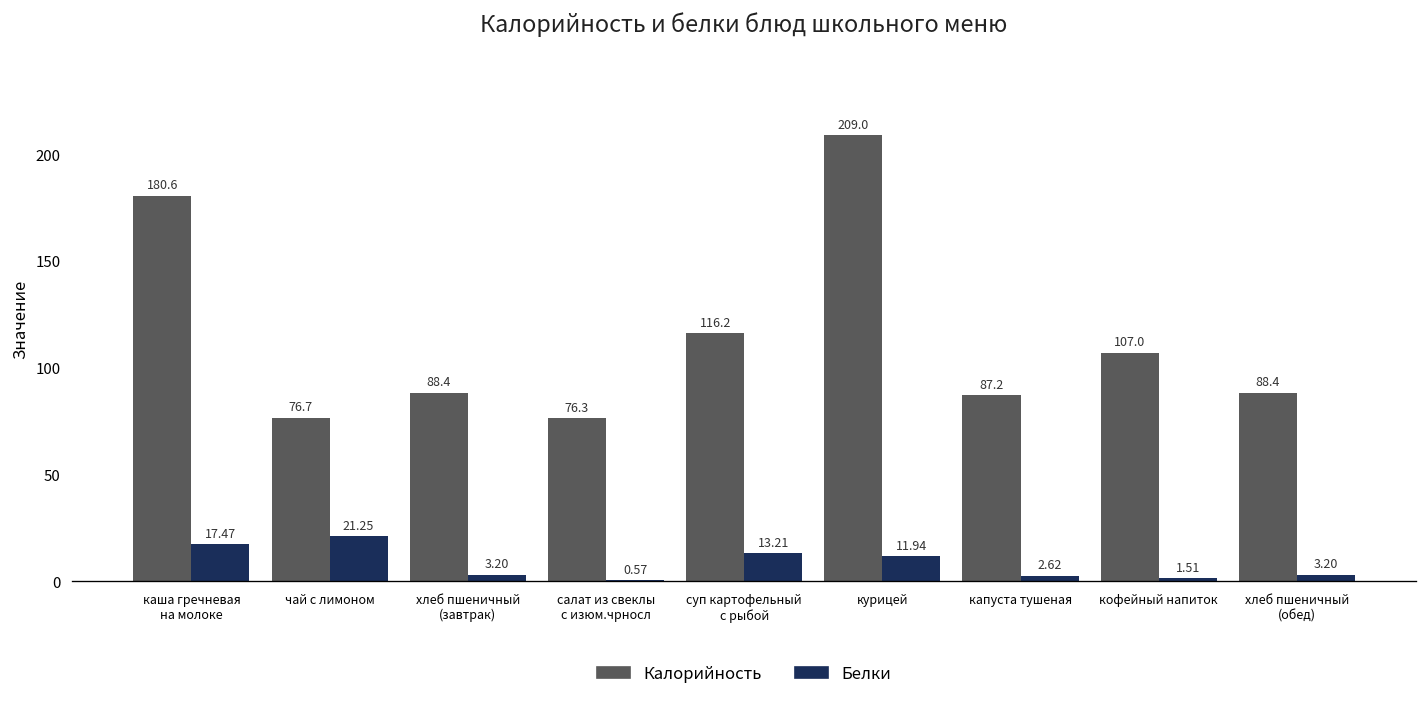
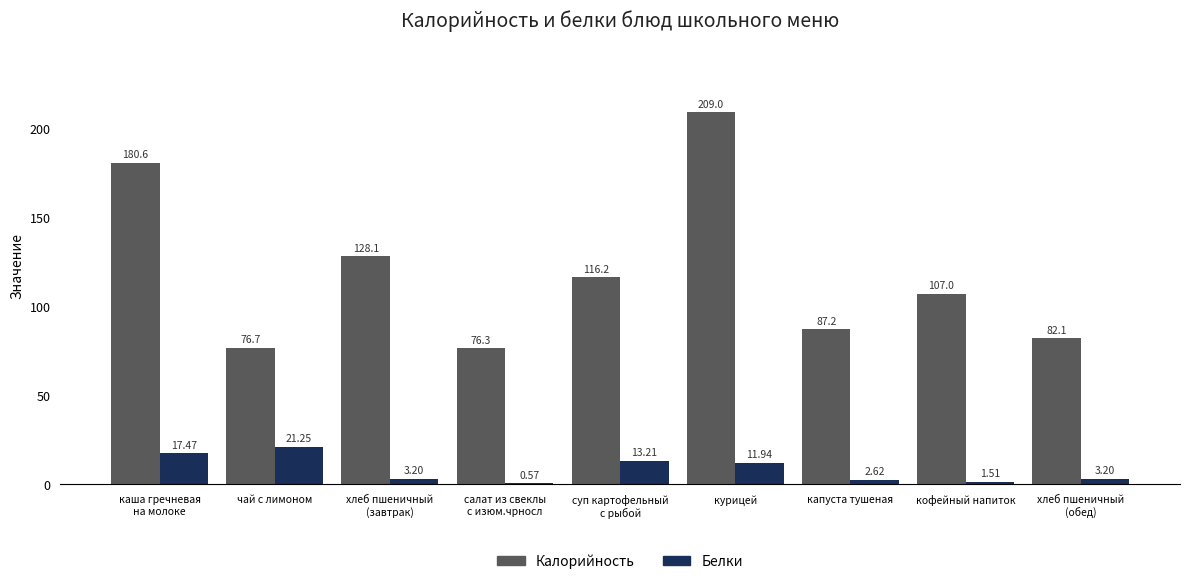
Калорийность, хлеб пшеничный (завтрак): 88.4 -> 128.1
Калорийность, хлеб пшеничный (обед): 88.4 -> 82.1
